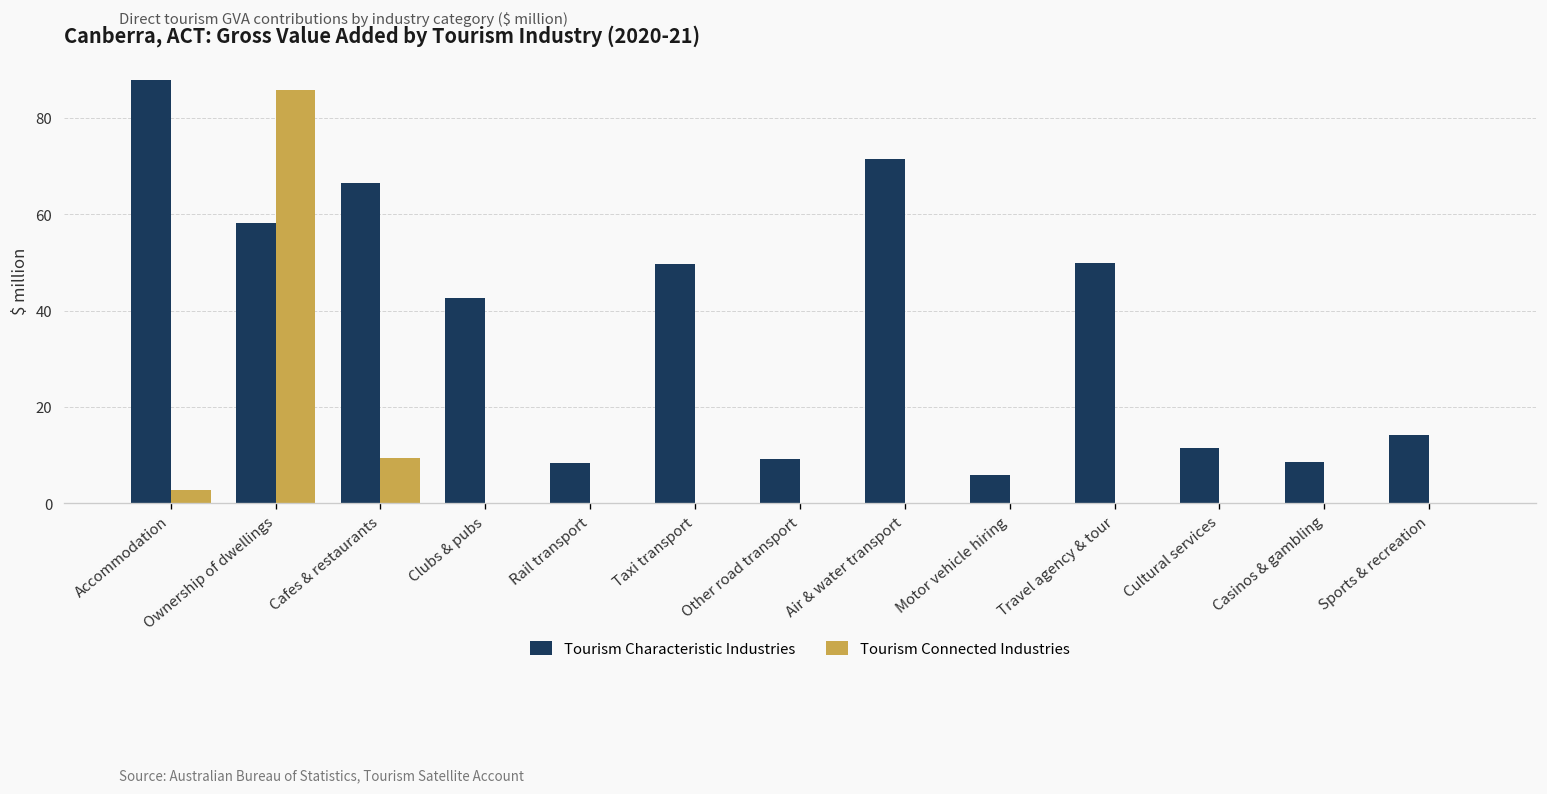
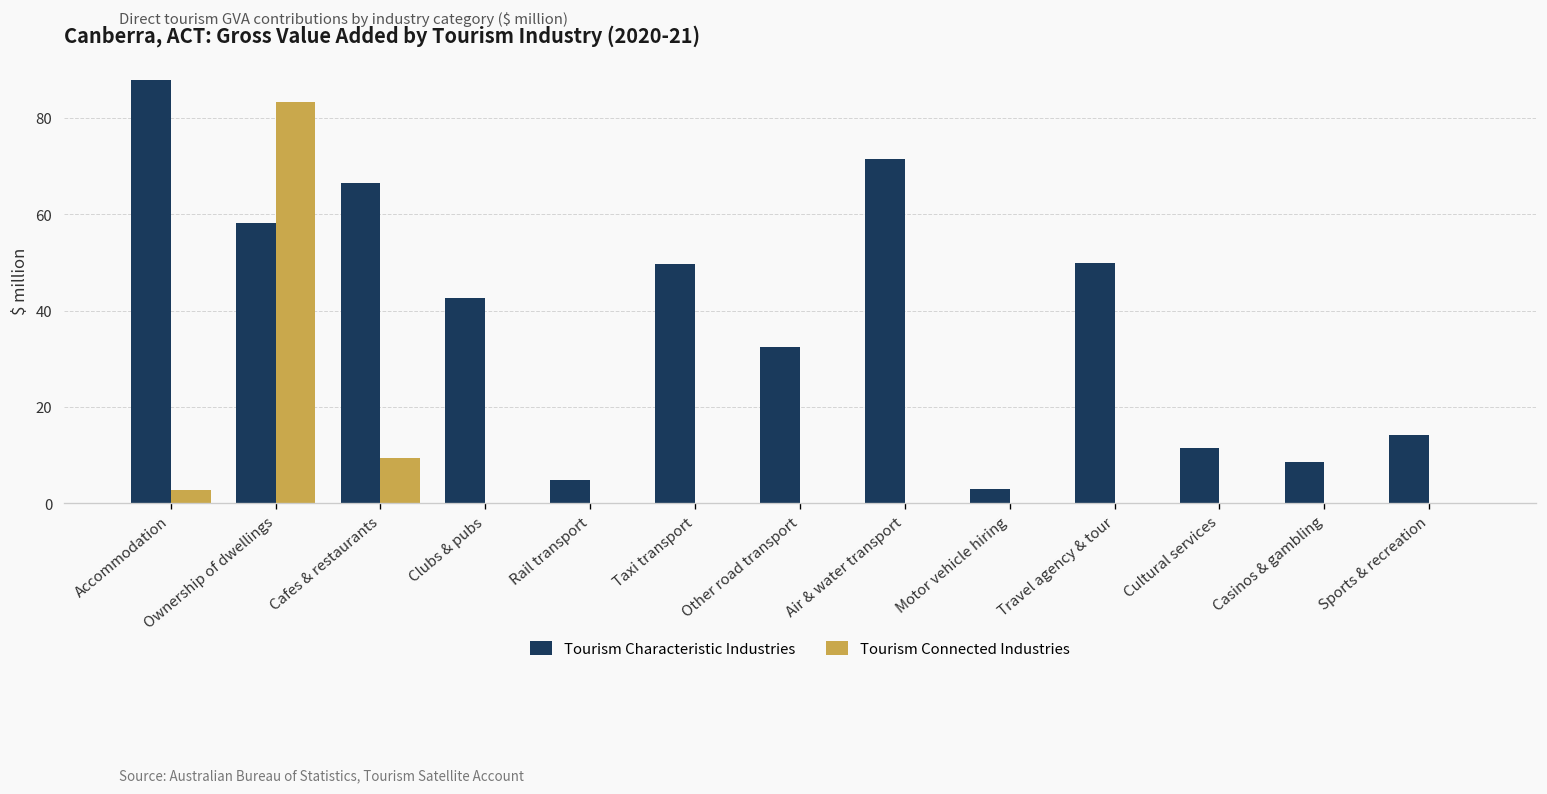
Tourism Connected Industries, Ownership of dwellings: 86 -> 83
Tourism Characteristic Industries, Rail transport: 8 -> 5
Tourism Characteristic Industries, Other road transport: 9 -> 33
Tourism Characteristic Industries, Motor vehicle hiring: 6 -> 3
